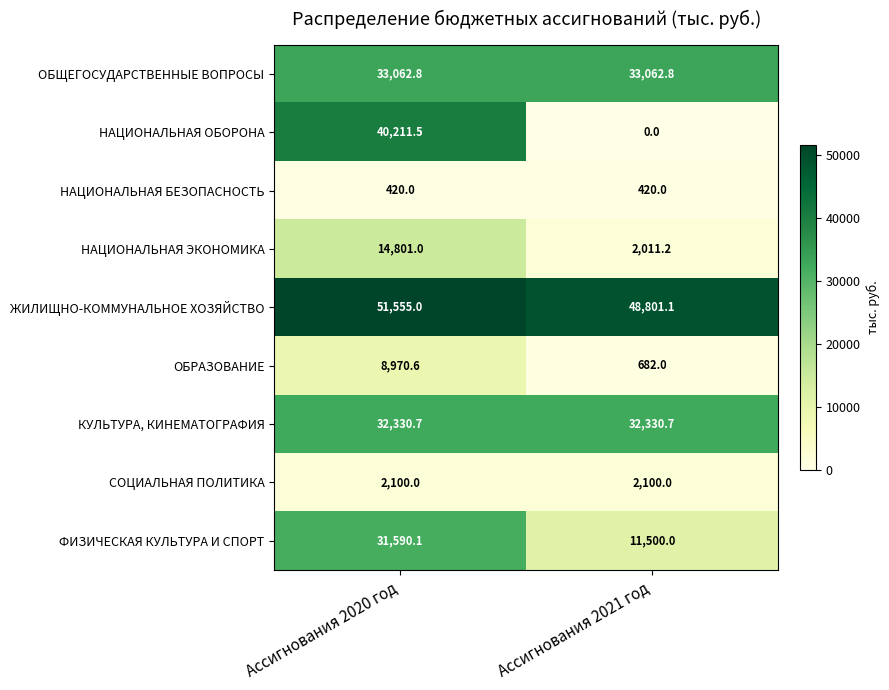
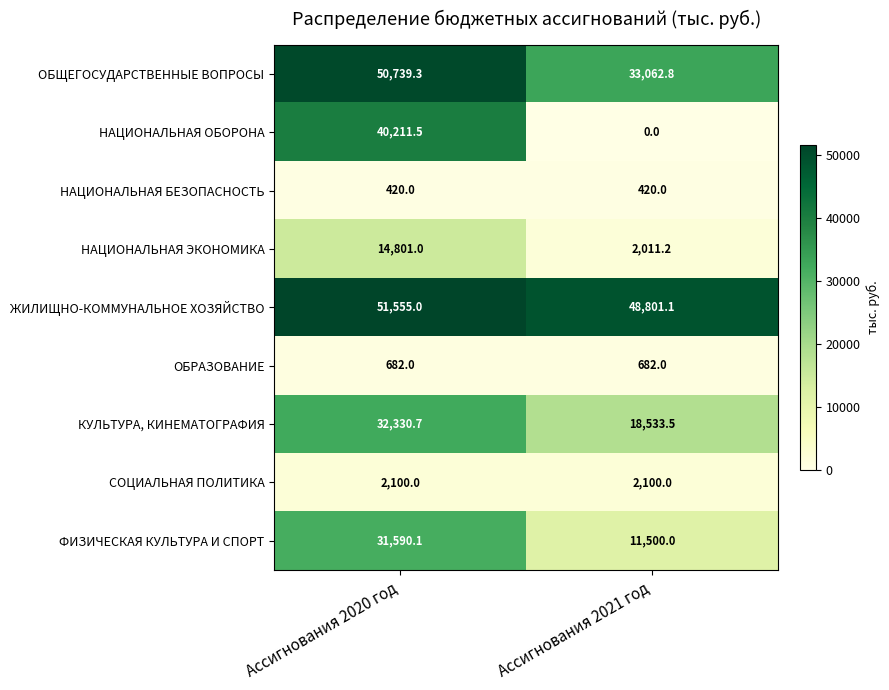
ОБЩЕГОСУДАРСТВЕННЫЕ ВОПРОСЫ, Ассигнования 2020 год: 33,062.8 -> 50,739.3
ОБРАЗОВАНИЕ, Ассигнования 2020 год: 8,970.6 -> 682.0
КУЛЬТУРА, КИНЕМАТОГРАФИЯ, Ассигнования 2021 год: 32,330.7 -> 18,533.5
